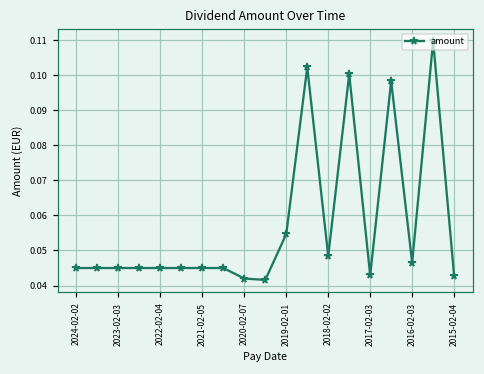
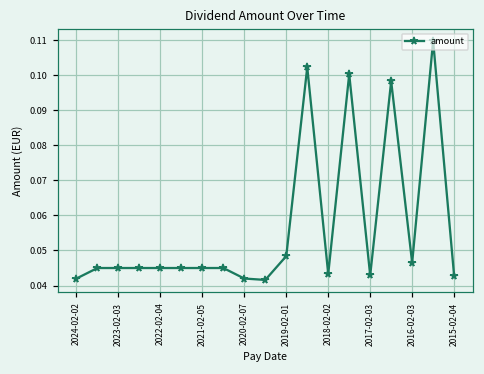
2024-02-02: 0.045 -> 0.042
2019-02-01: 0.055 -> 0.048
2018-02-02: 0.048 -> 0.043
